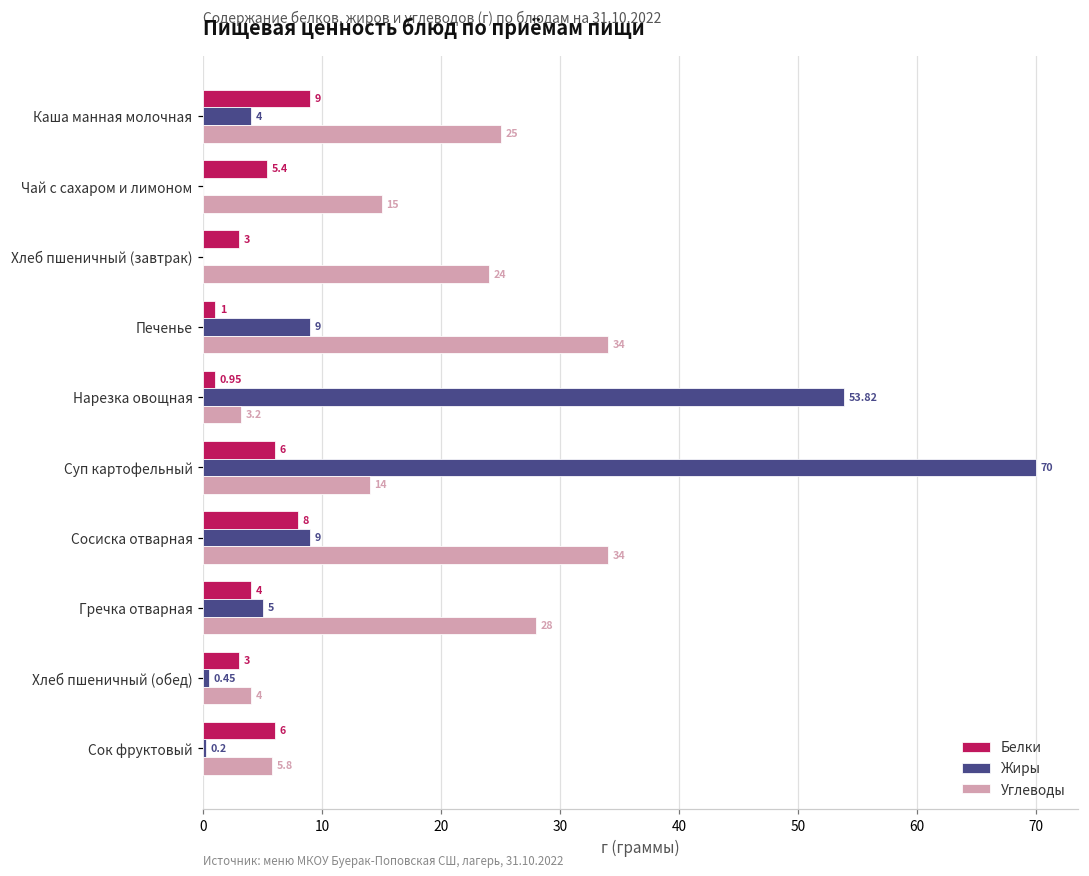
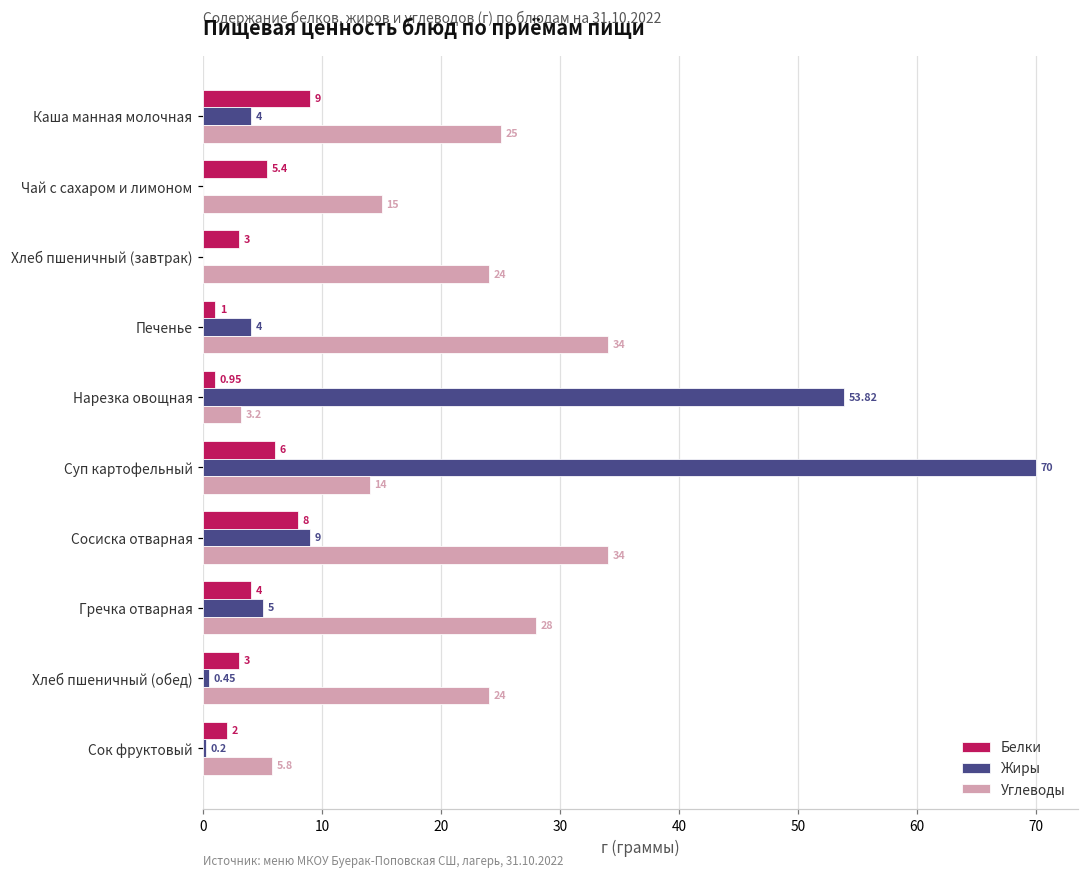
Жиры, Печенье: 9 -> 4
Углеводы, Хлеб пшеничный (обед): 4 -> 24
Белки, Сок фруктовый: 6 -> 2
